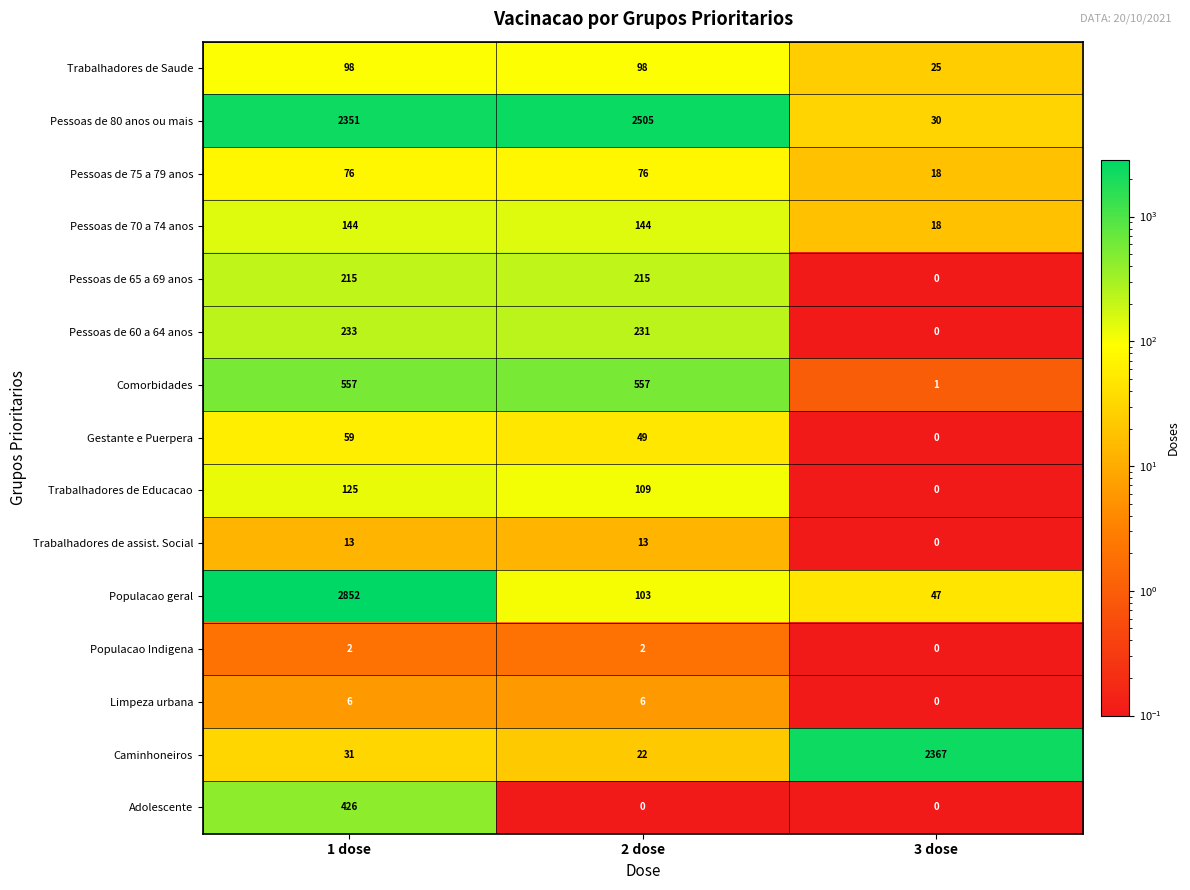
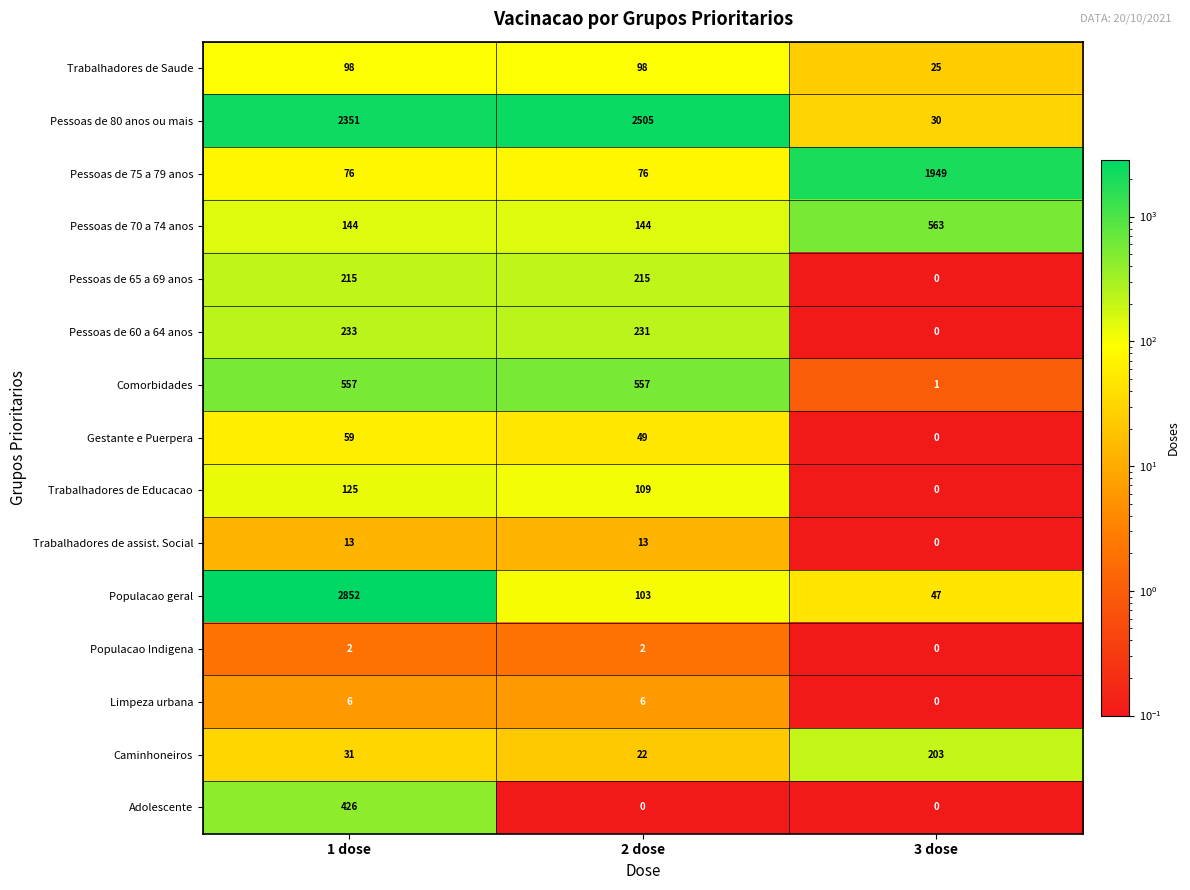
Pessoas de 75 a 79 anos, 3 dose: 18 -> 1949
Pessoas de 70 a 74 anos, 3 dose: 18 -> 563
Caminhoneiros, 3 dose: 2367 -> 203
